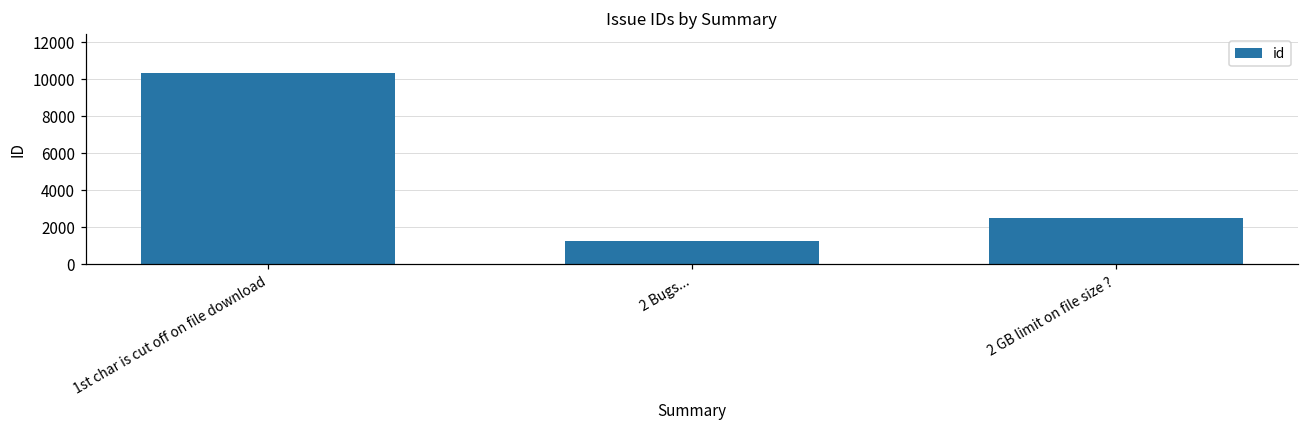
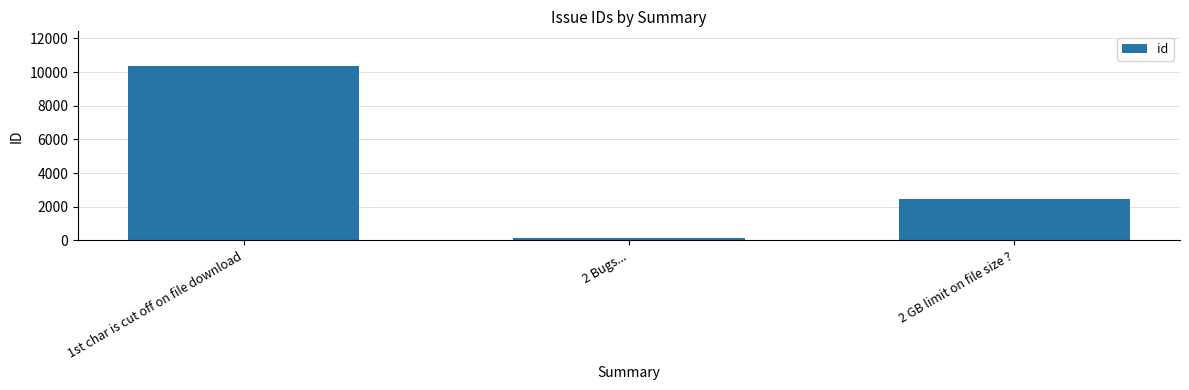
2 Bugs...: 1300 -> 200
